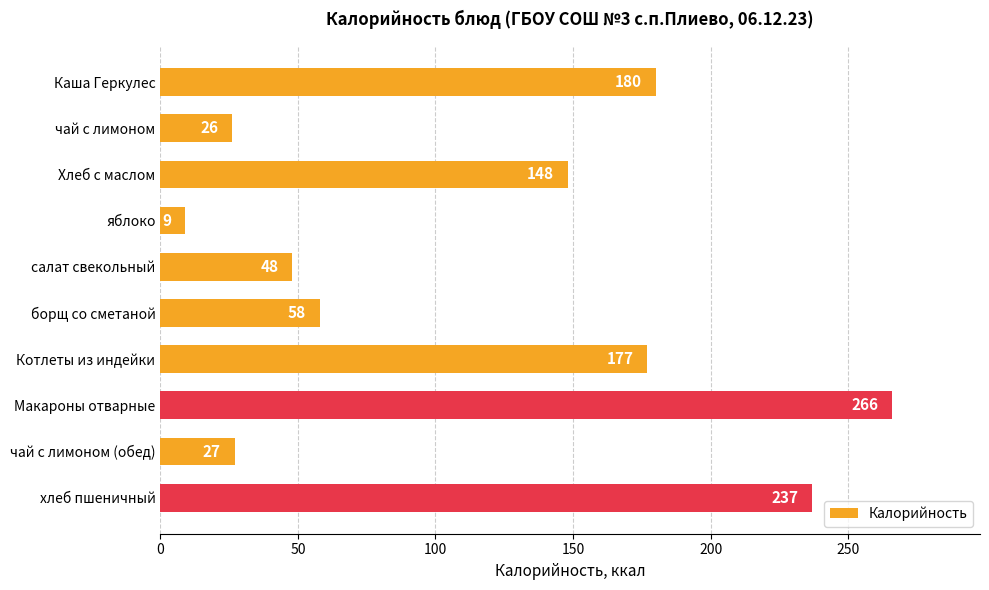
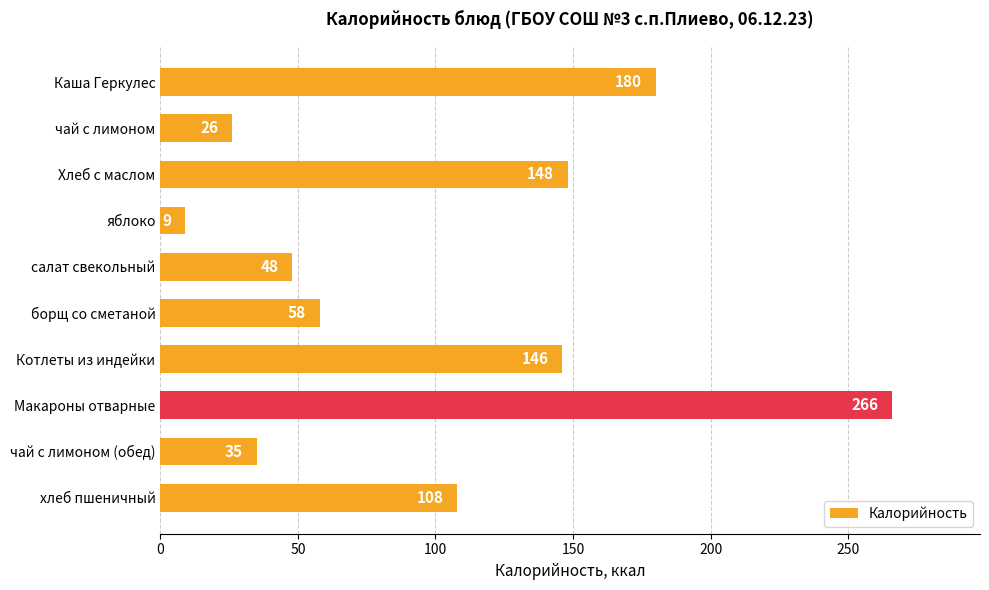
Котлеты из индейки: 177 -> 146
чай с лимоном (обед): 27 -> 35
хлеб пшеничный: 237 -> 108
